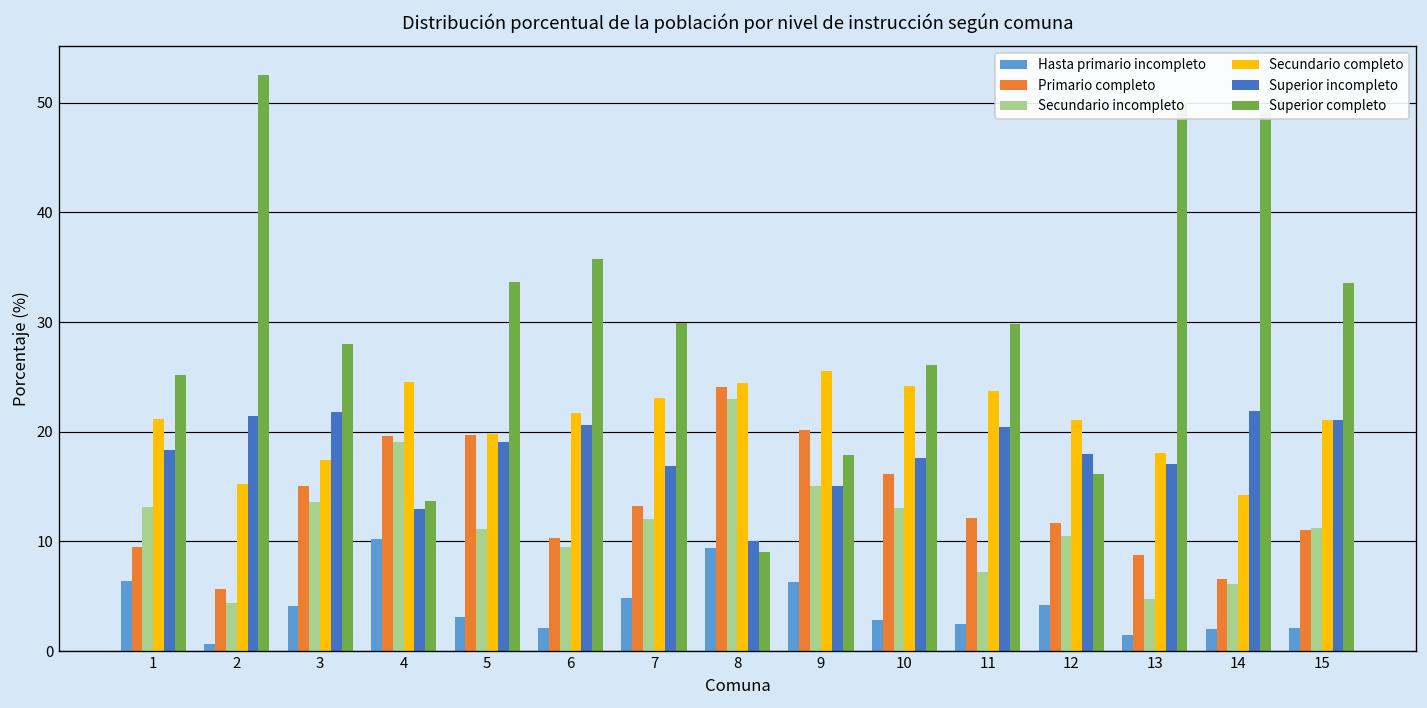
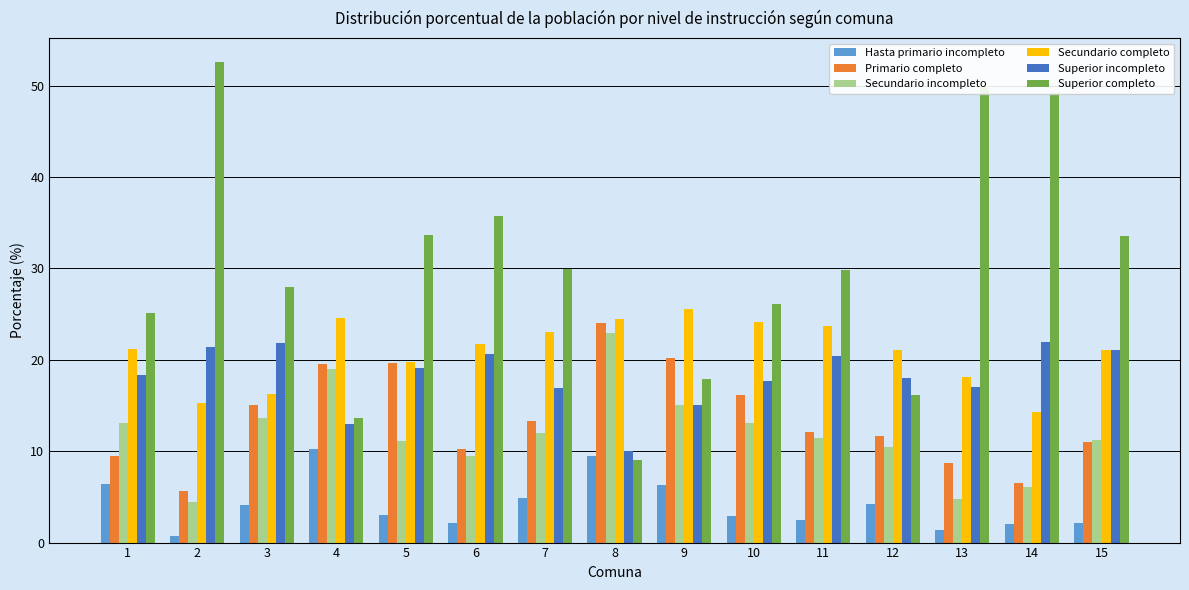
Secundario completo, 3: 17 -> 16
Secundario incompleto, 11: 7 -> 11
